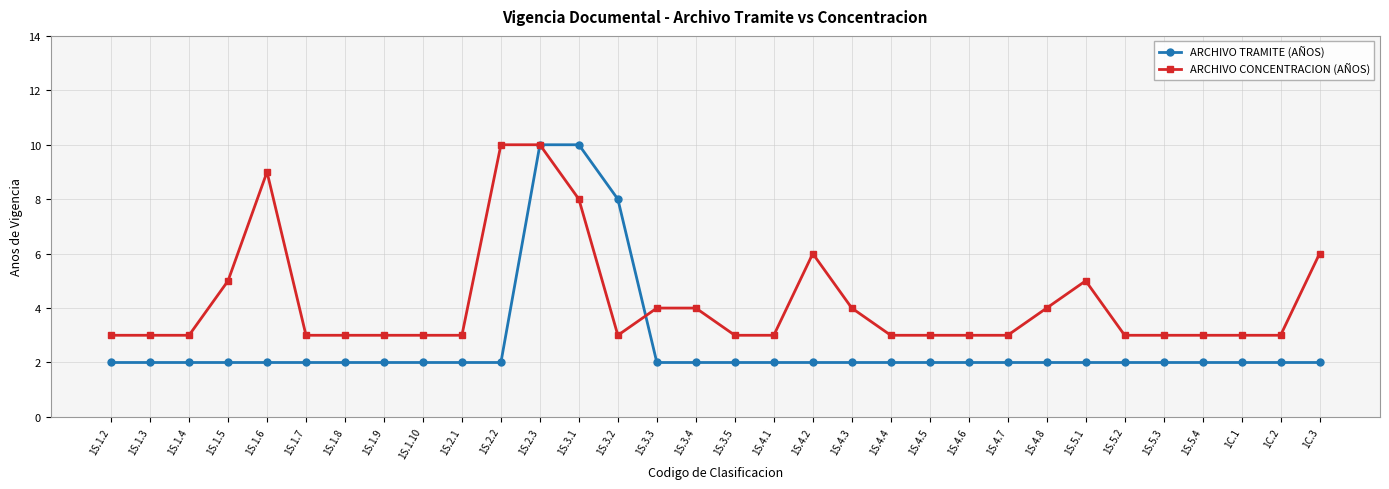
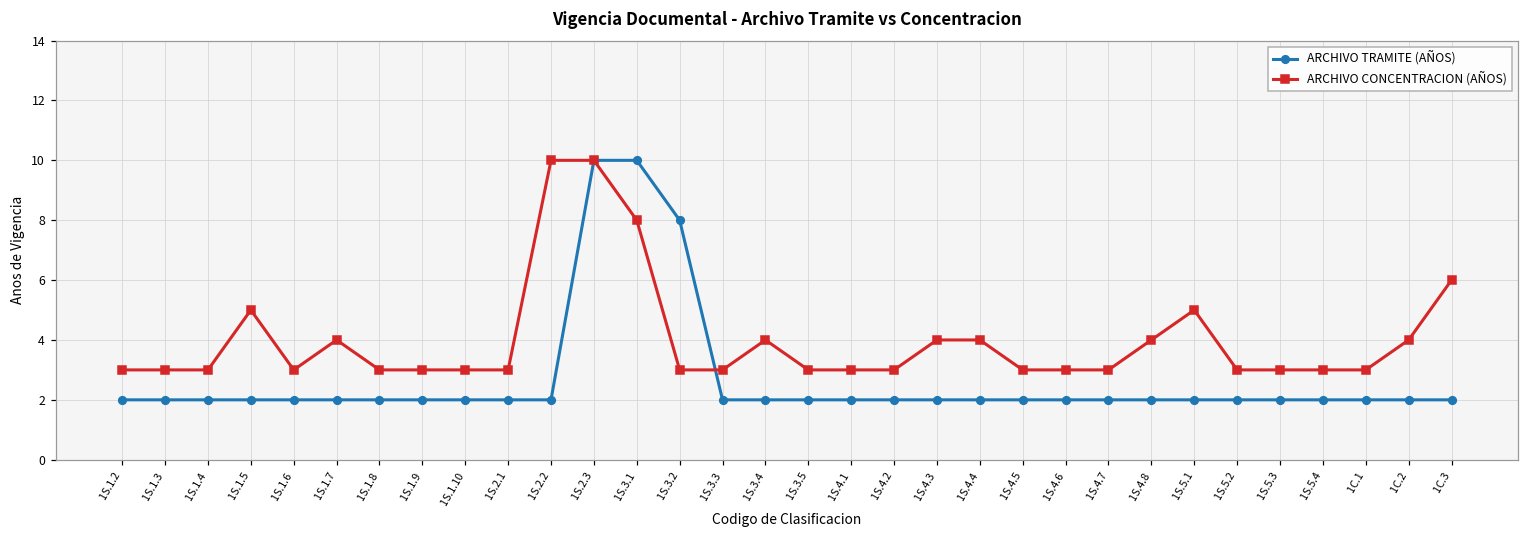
ARCHIVO CONCENTRACION (AÑOS), 1S.1.6: 9 -> 3
ARCHIVO CONCENTRACION (AÑOS), 1S.1.7: 3 -> 4
ARCHIVO CONCENTRACION (AÑOS), 1S.3.3: 4 -> 3
ARCHIVO CONCENTRACION (AÑOS), 1S.4.2: 6 -> 3
ARCHIVO CONCENTRACION (AÑOS), 1S.4.4: 3 -> 4
ARCHIVO CONCENTRACION (AÑOS), 1C.2: 3 -> 4
